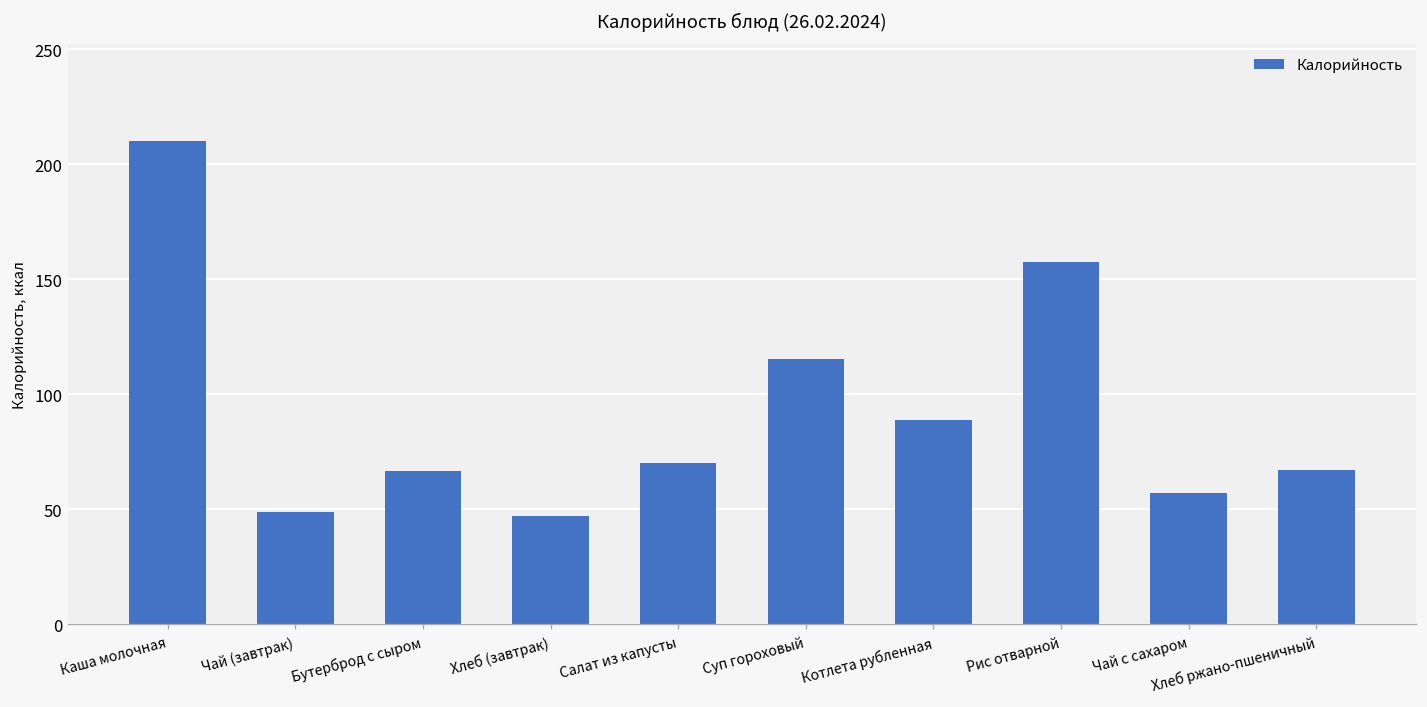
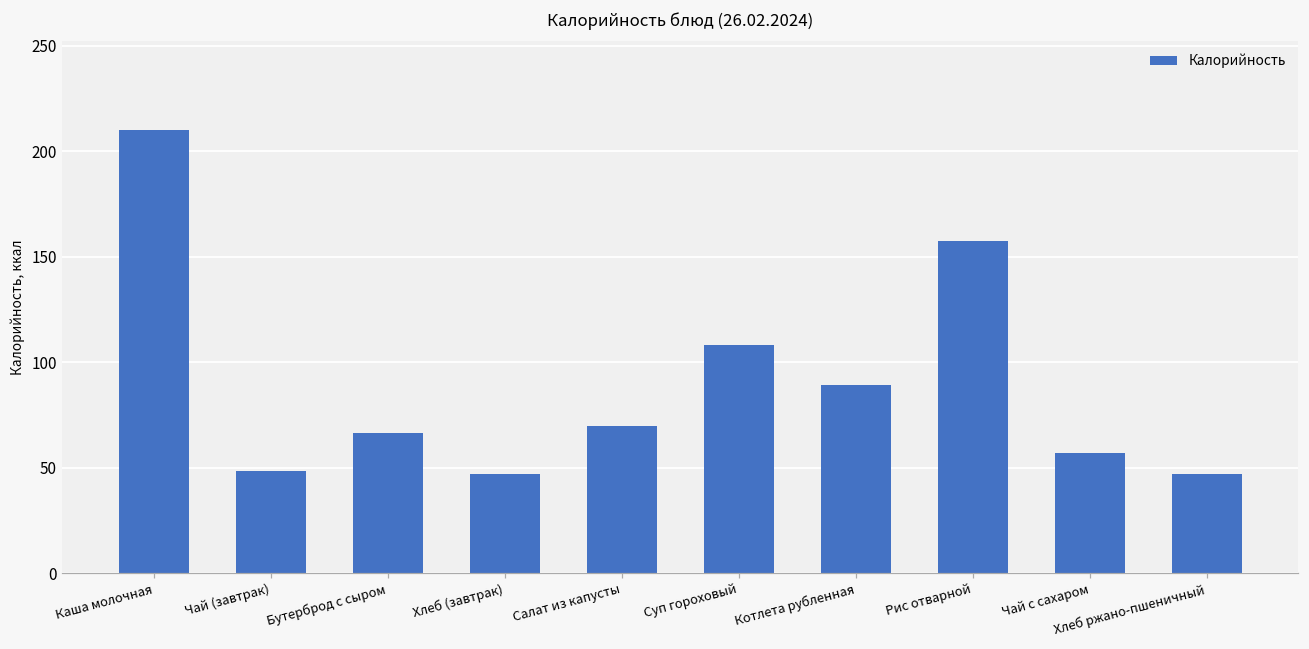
Суп гороховый: 115 -> 108
Хлеб ржано-пшеничный: 67 -> 47
